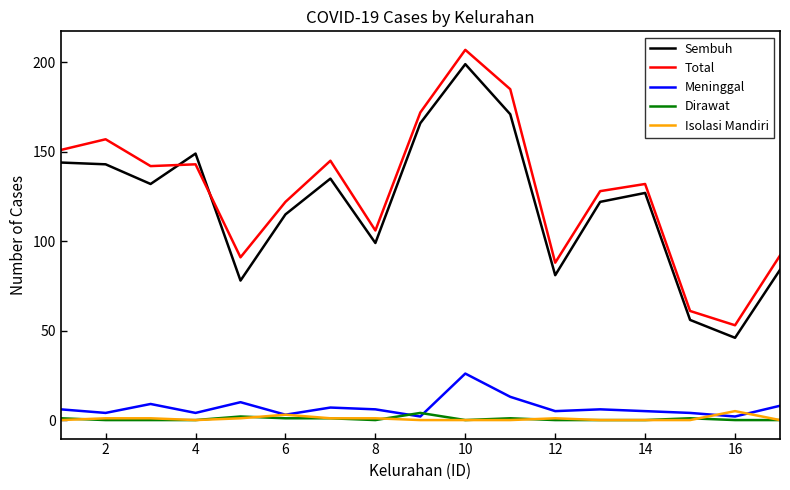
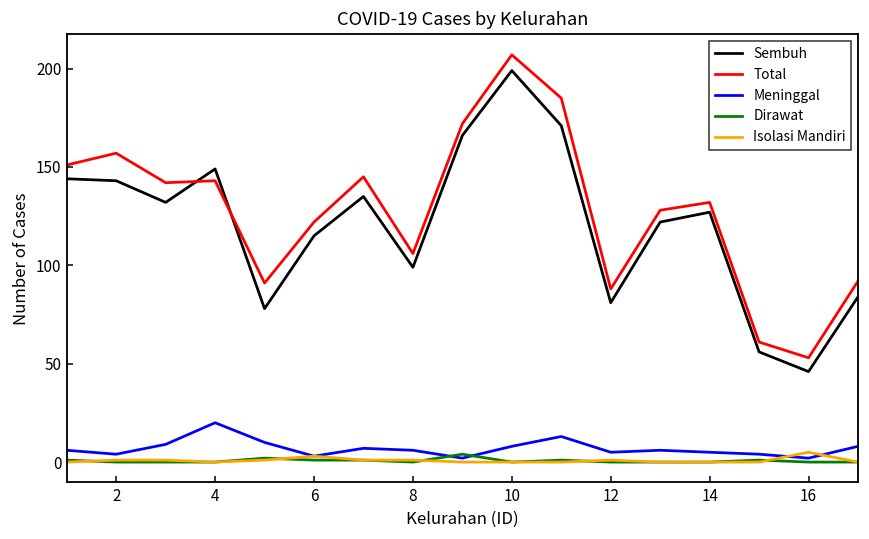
Meninggal, 4: 4 -> 20
Meninggal, 10: 26 -> 8
